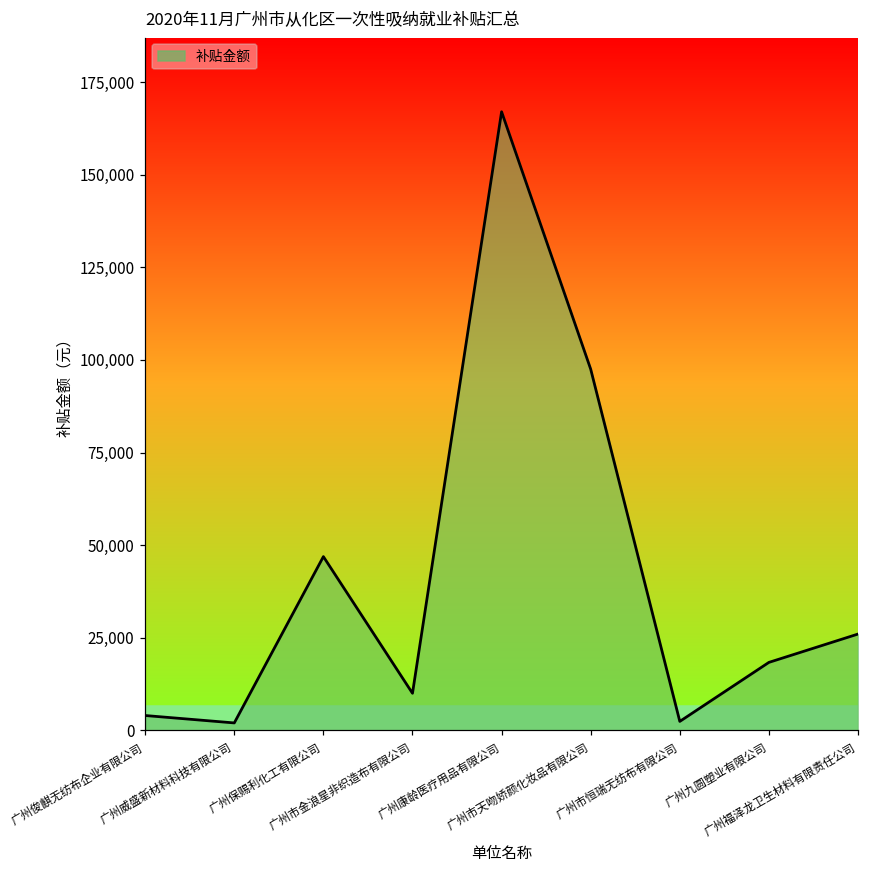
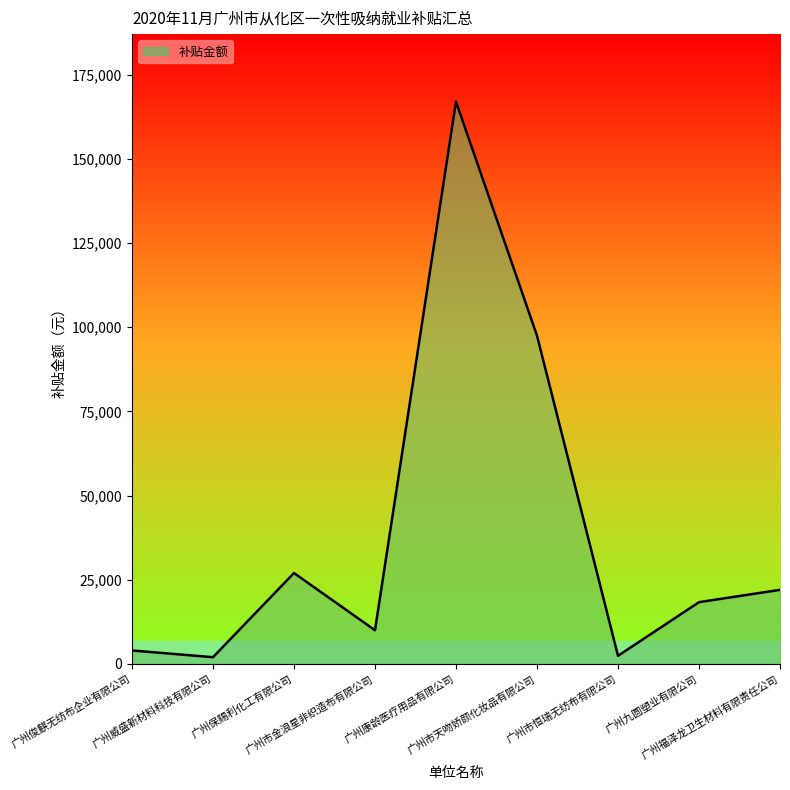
广州保赐利化工有限公司: 47,000 -> 27,000
广州福泽龙卫生材料有限责任公司: 26,000 -> 22,000
